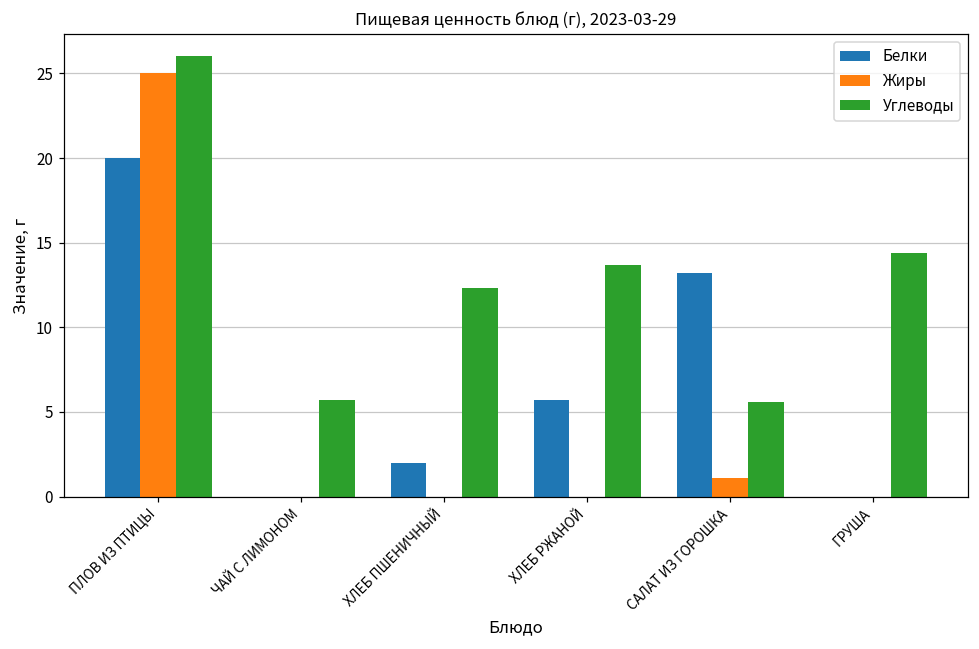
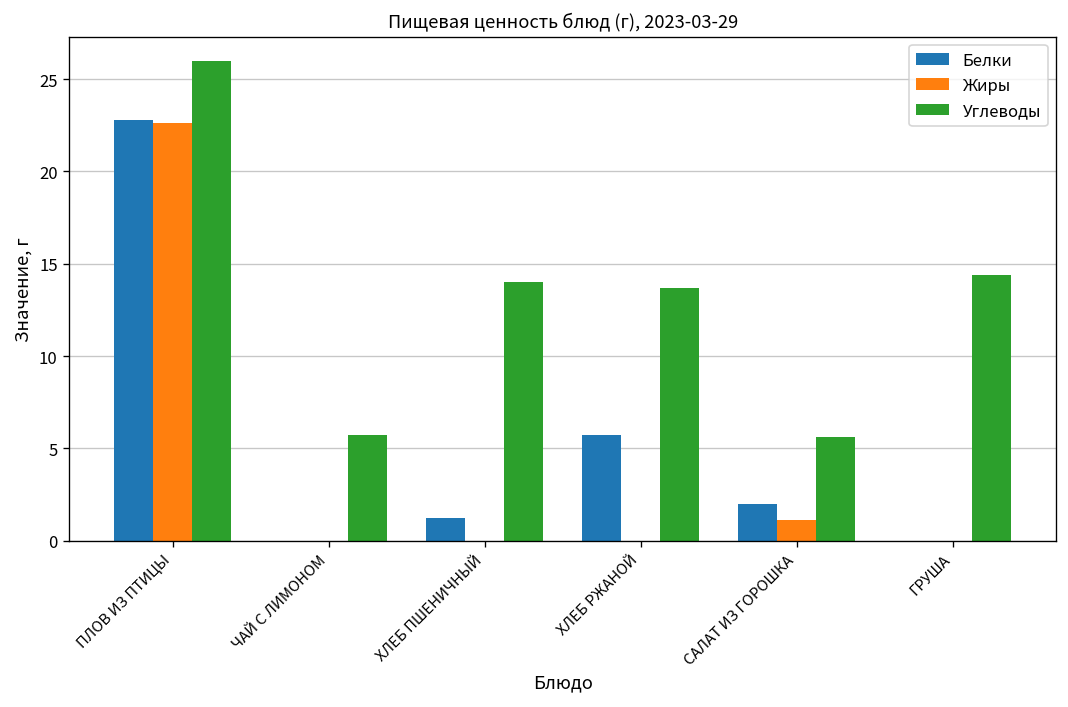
Белки, ПЛОВ ИЗ ПТИЦЫ: 20.0 -> 22.8
Жиры, ПЛОВ ИЗ ПТИЦЫ: 25.0 -> 22.6
Белки, ХЛЕБ ПШЕНИЧНЫЙ: 2.0 -> 1.2
Углеводы, ХЛЕБ ПШЕНИЧНЫЙ: 12.3 -> 14.0
Белки, САЛАТ ИЗ ГОРОШКА: 13.2 -> 2.0
